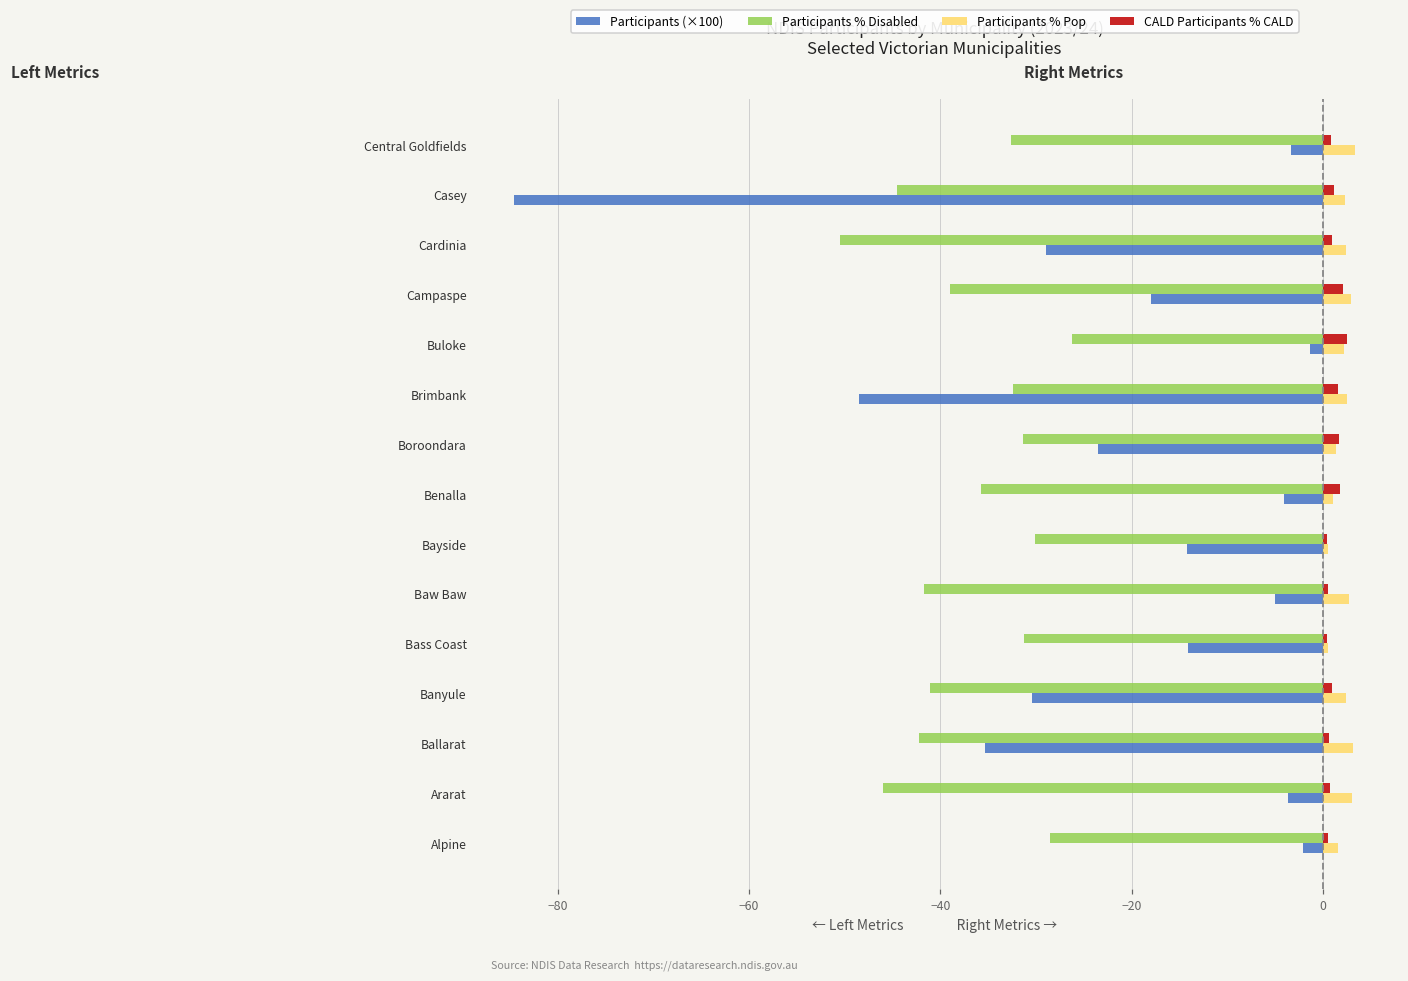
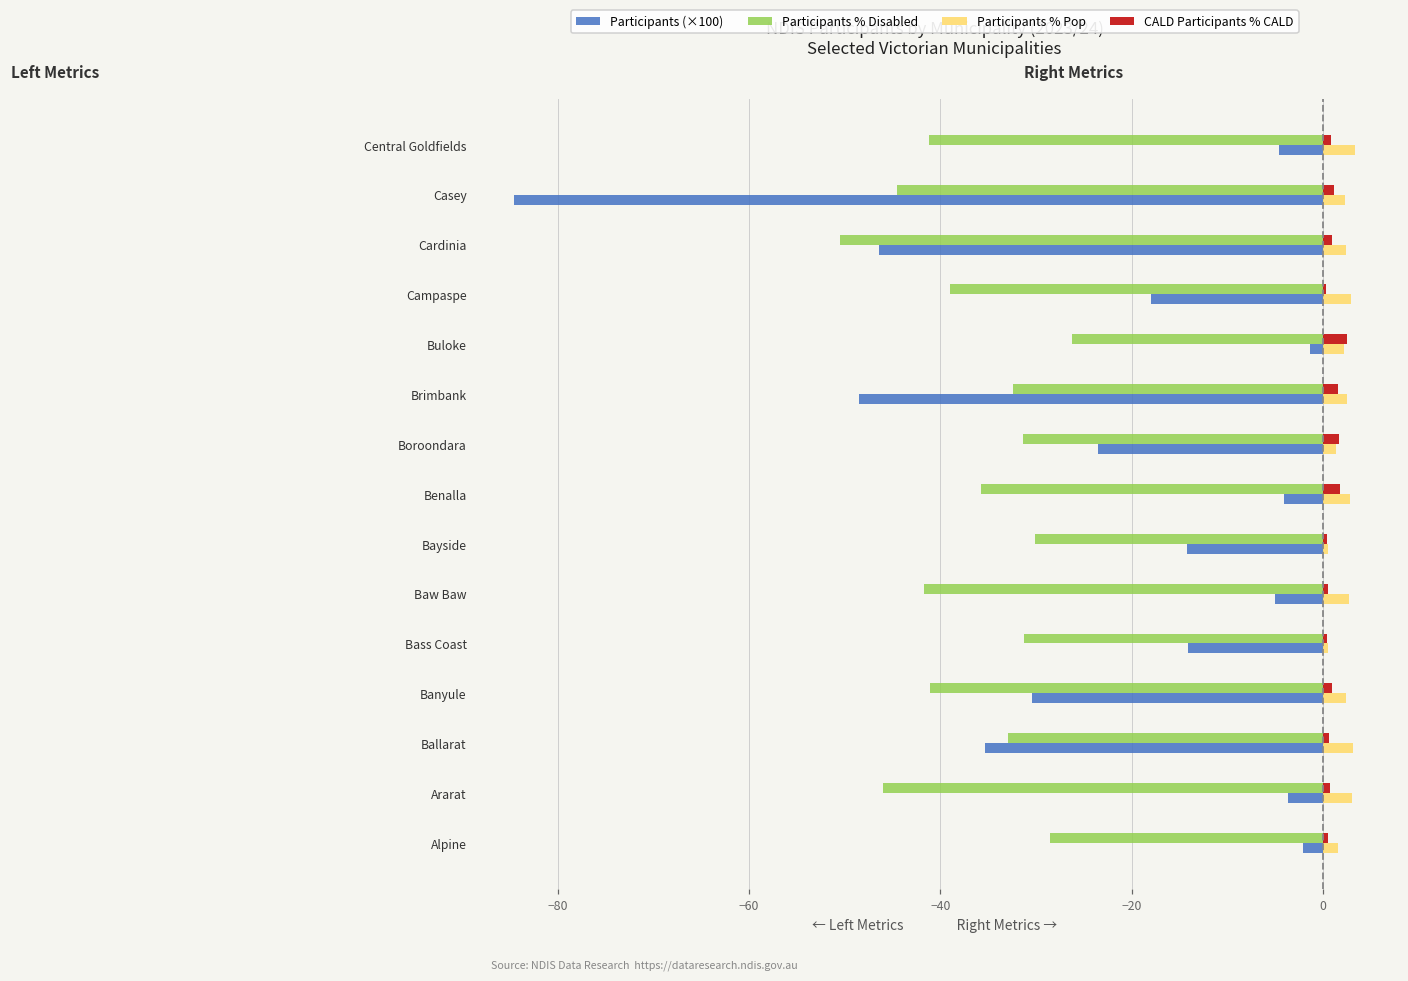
Participants % Disabled, Central Goldfields: -33 -> -41
Participants (×100), Central Goldfields: -3 -> -5
Participants (×100), Cardinia: -29 -> -46
CALD Participants % CALD, Campaspe: 2 -> 0
Participants % Pop, Benalla: 1 -> 3
Participants % Disabled, Ballarat: -42 -> -33
